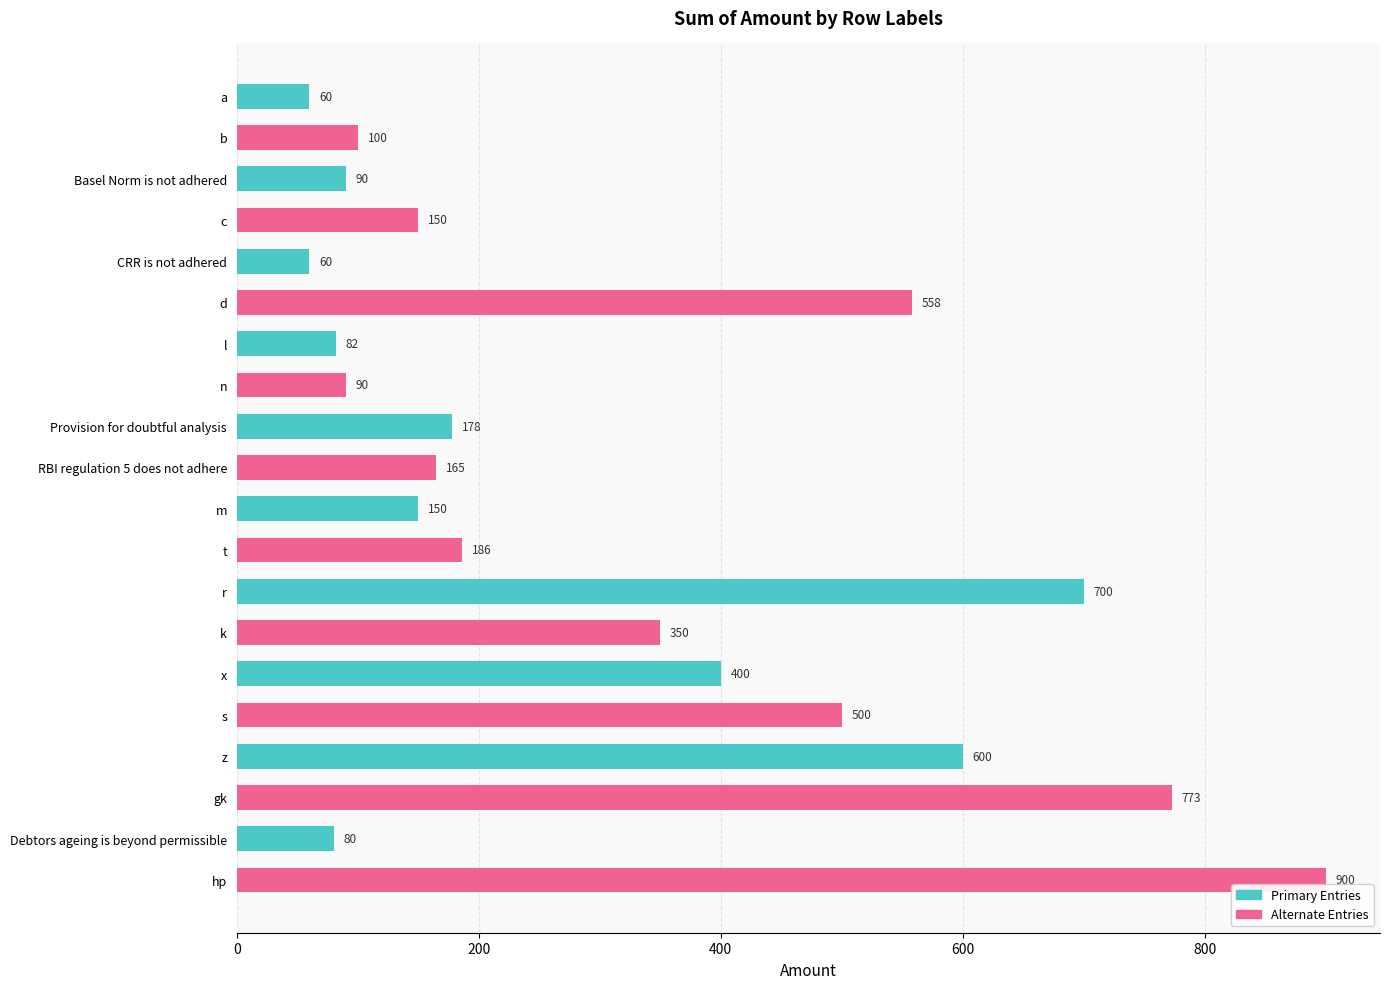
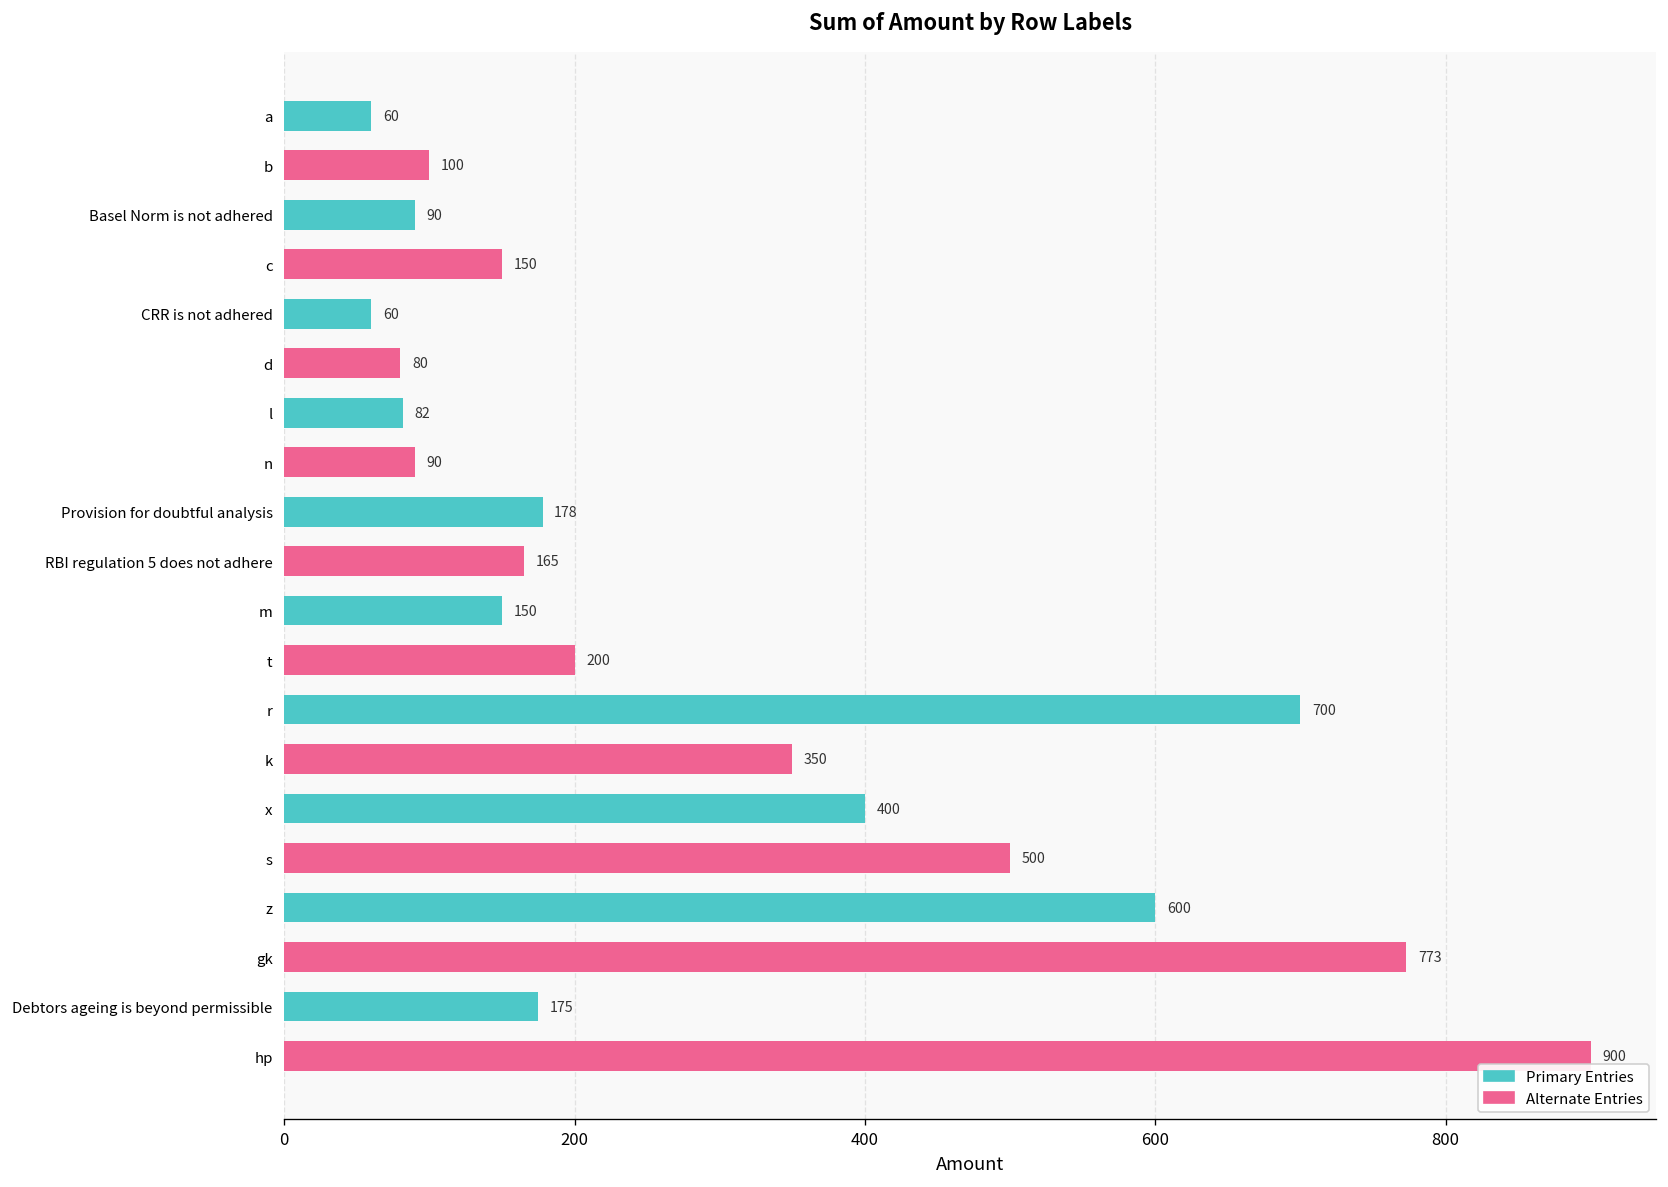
d: 558 -> 80
t: 186 -> 200
Debtors ageing is beyond permissible: 80 -> 175
